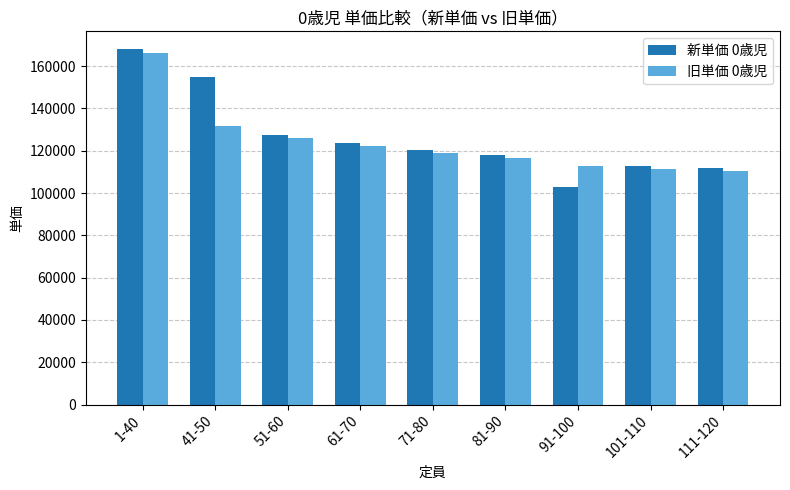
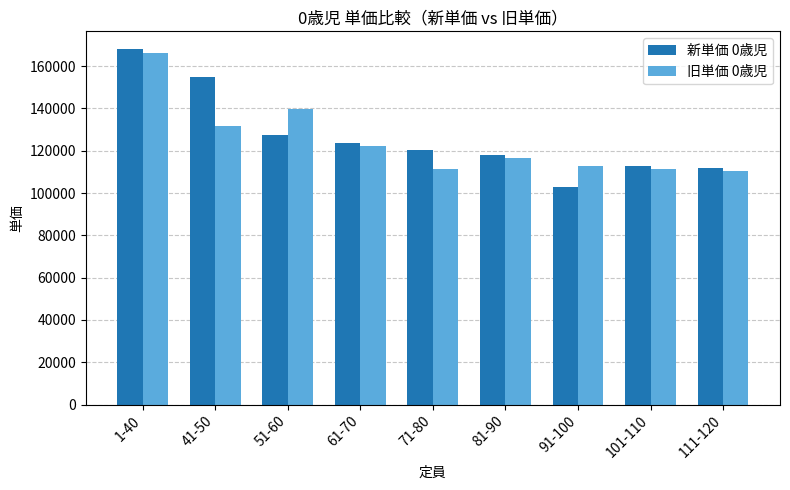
旧単価 0歳児, 51-60: 126000 -> 140000
旧単価 0歳児, 71-80: 119000 -> 111000
